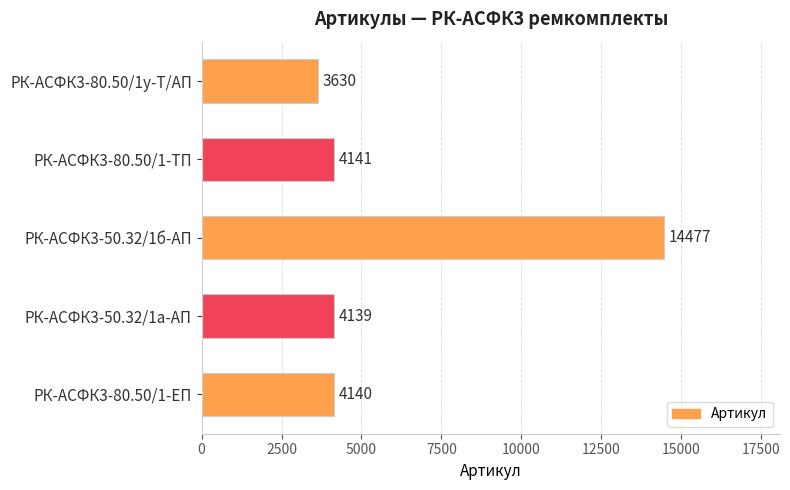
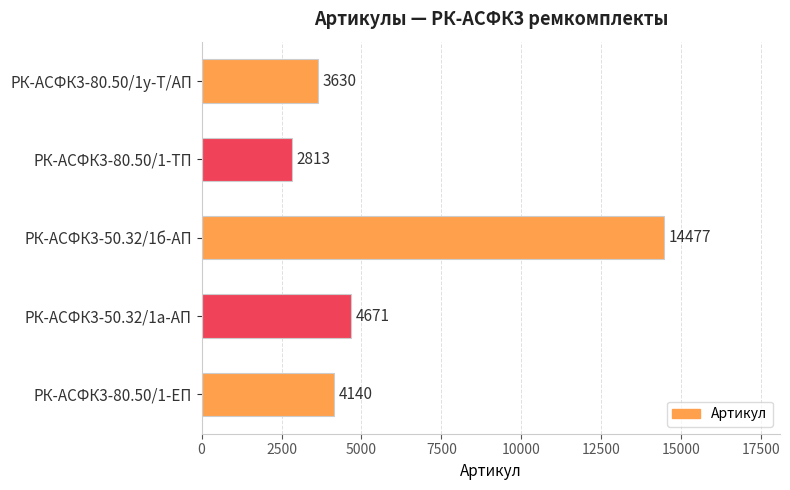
РК-АСФК3-80.50/1-ТП: 4141 -> 2813
РК-АСФК3-50.32/1а-АП: 4139 -> 4671
